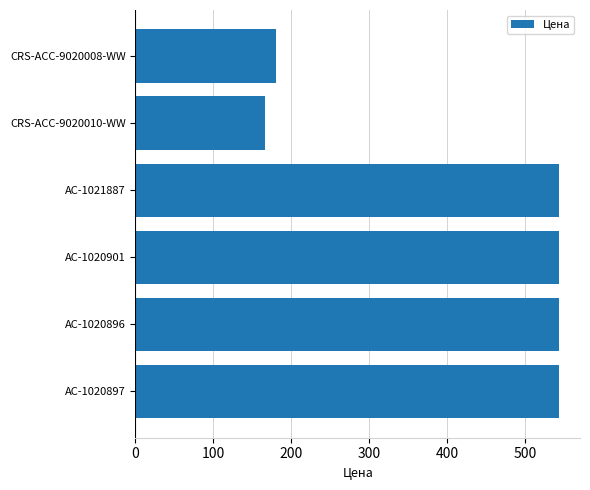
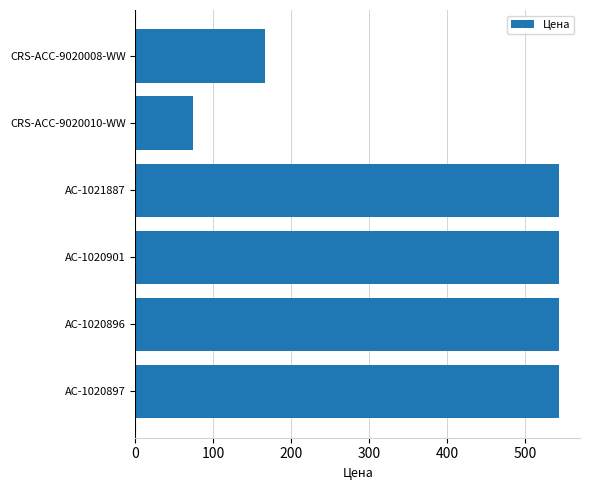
CRS-ACC-9020008-WW: 180 -> 170
CRS-ACC-9020010-WW: 170 -> 70
